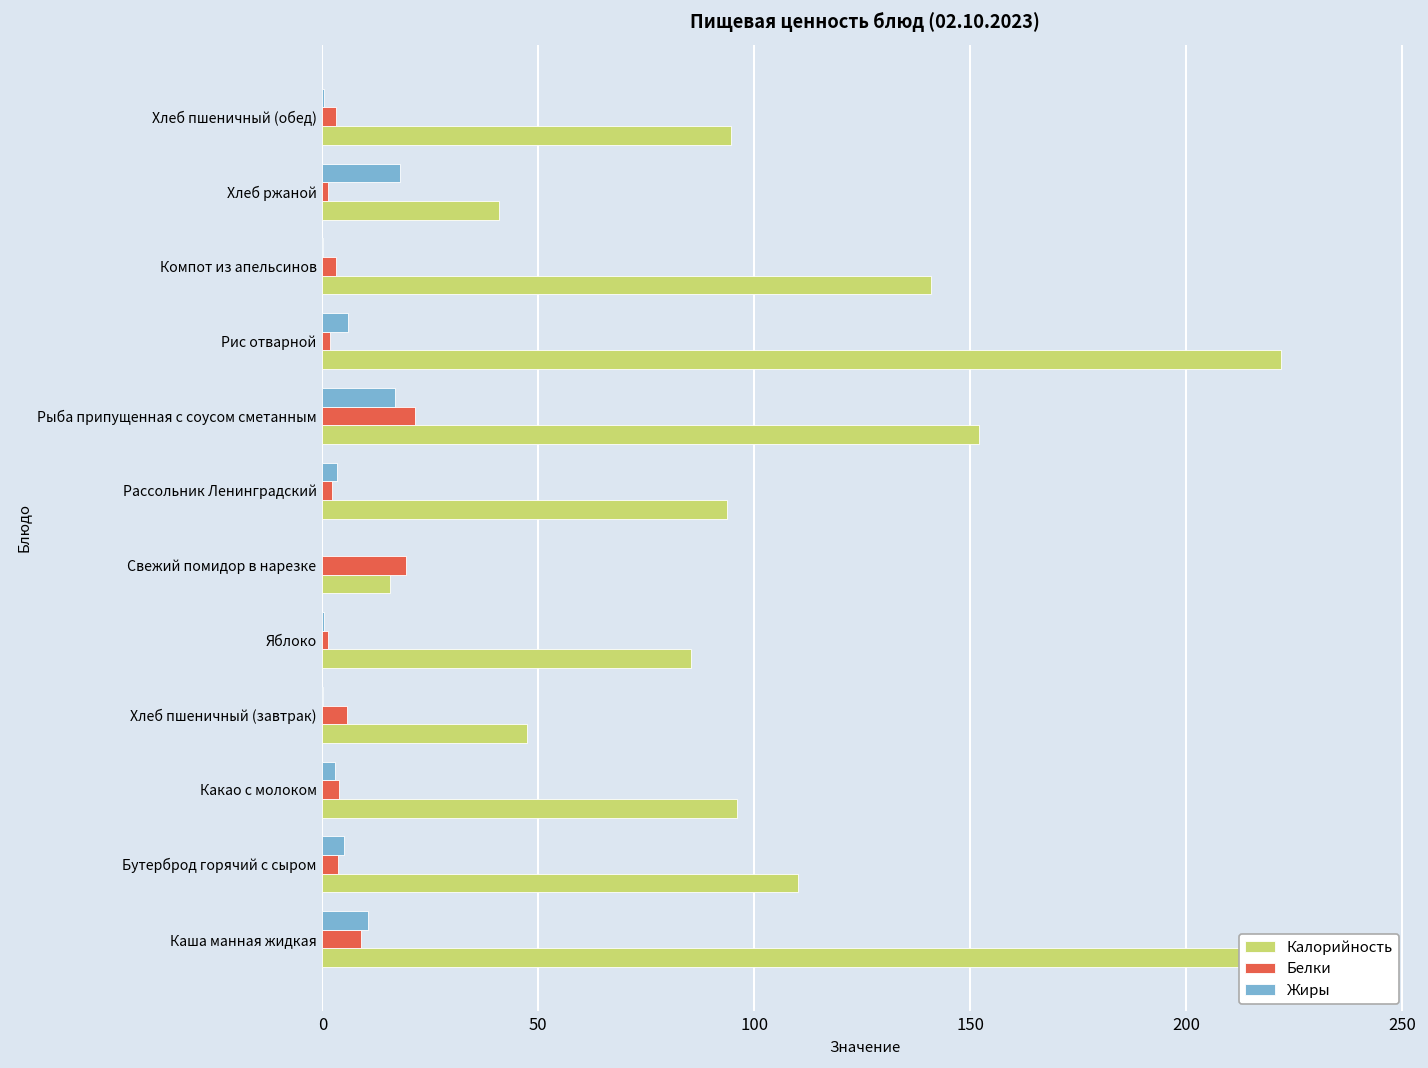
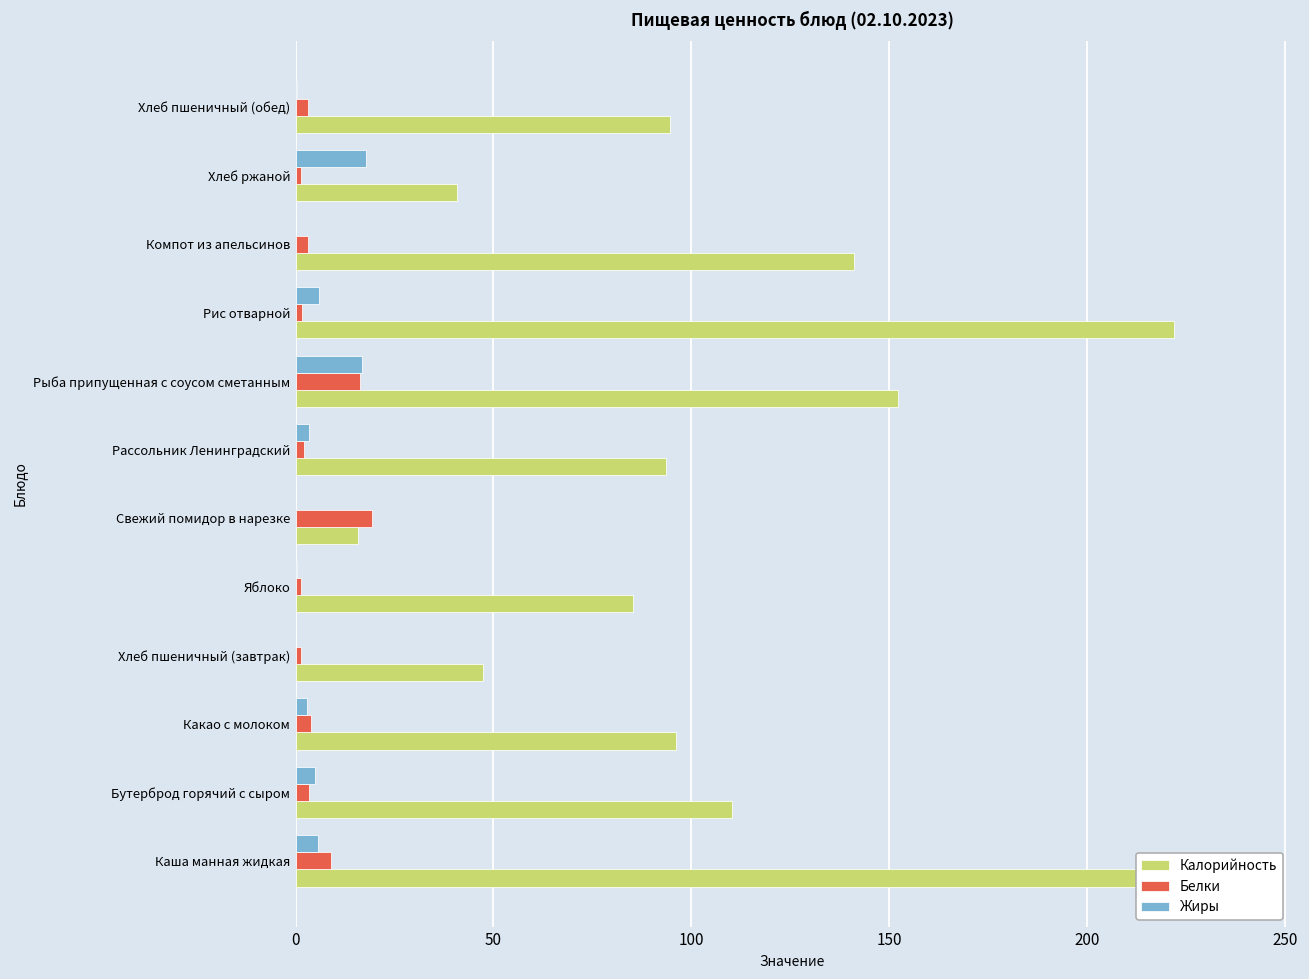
Белки, Рыба припущенная с соусом сметанным: 22 -> 16
Белки, Хлеб пшеничный (завтрак): 6 -> 2
Жиры, Каша манная жидкая: 11 -> 6
